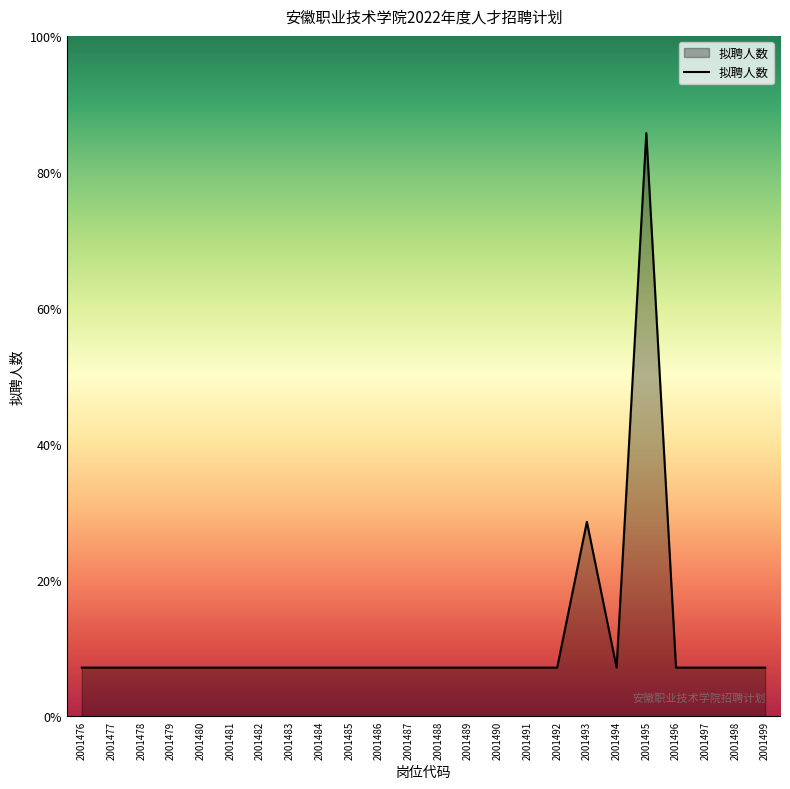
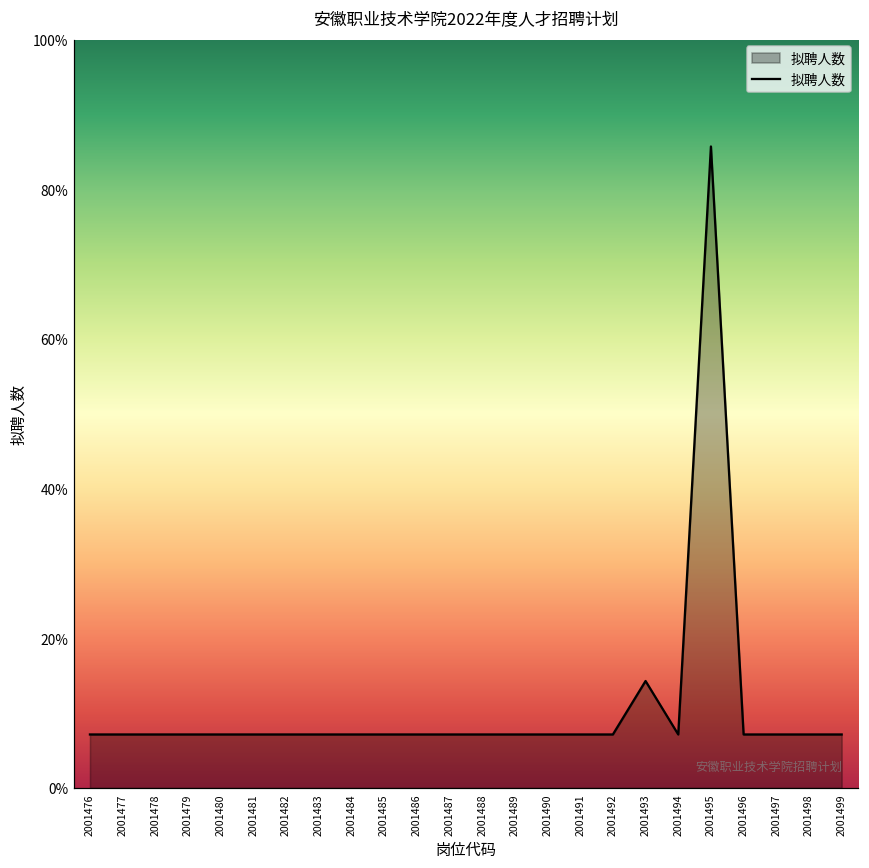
2001493: 29% -> 14%
